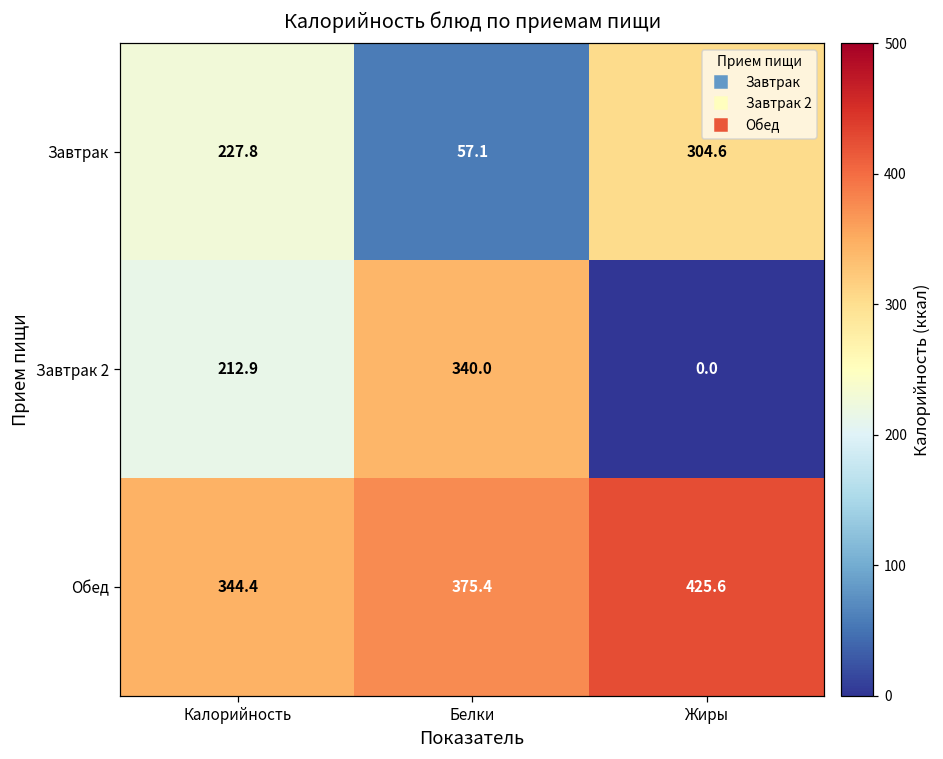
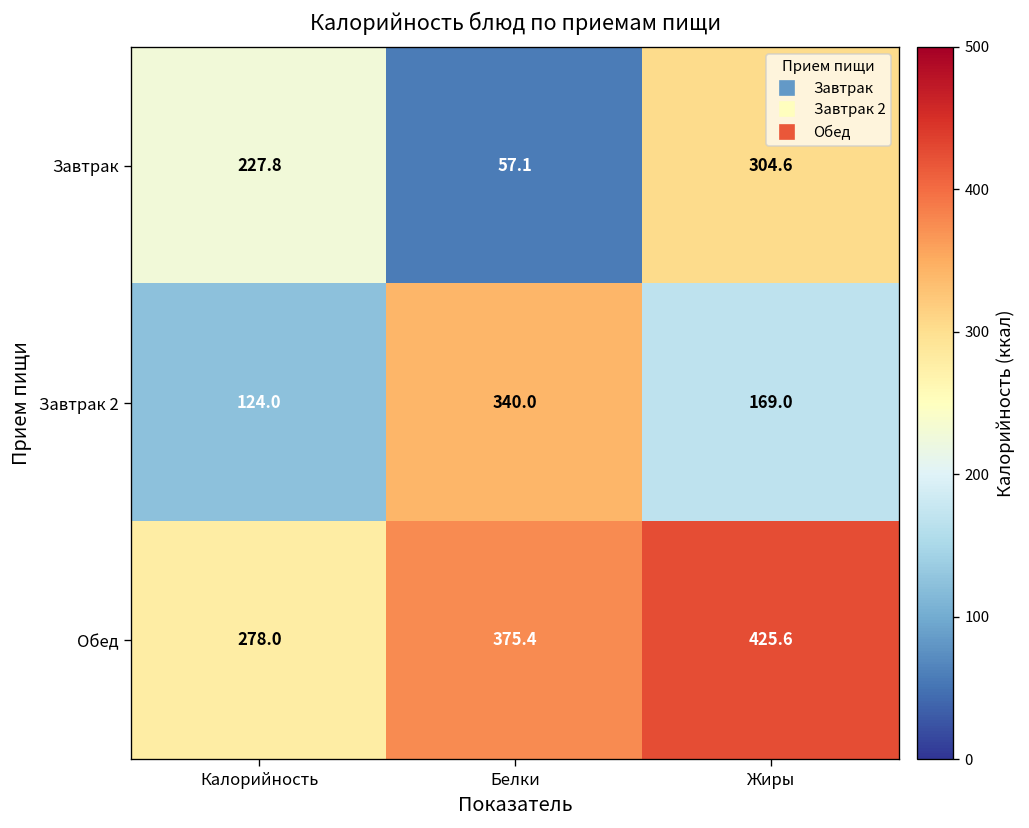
Завтрак 2, Калорийность: 212.9 -> 124.0
Завтрак 2, Жиры: 0.0 -> 169.0
Обед, Калорийность: 344.4 -> 278.0
